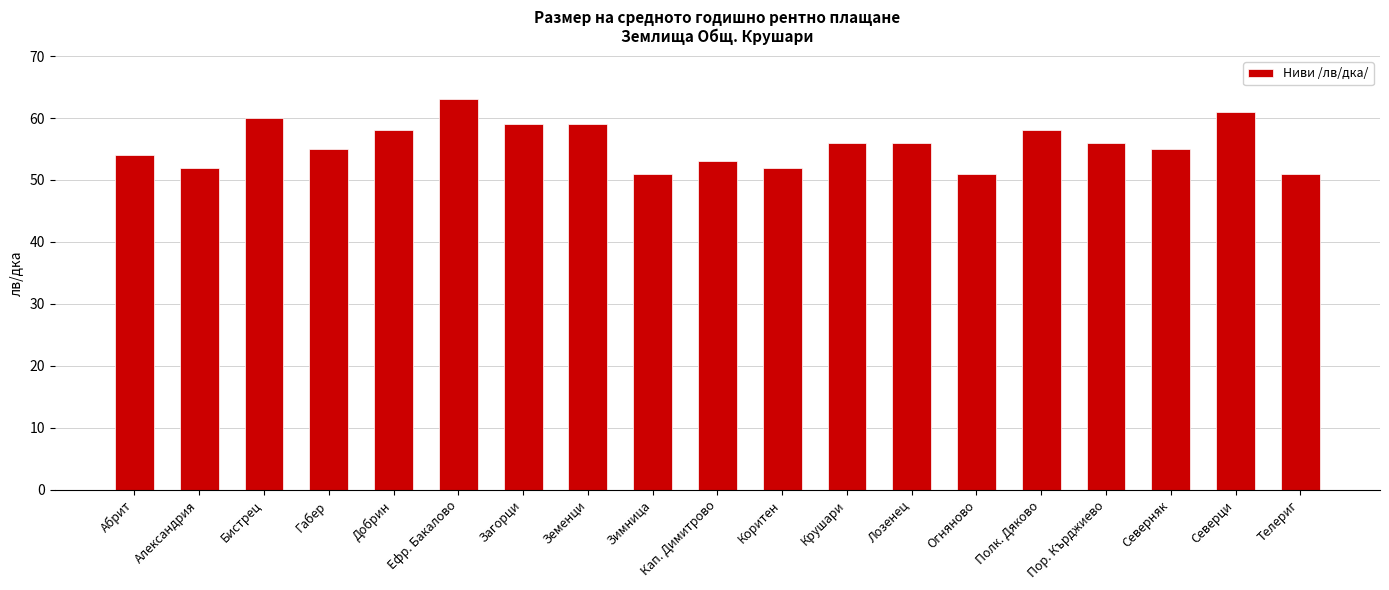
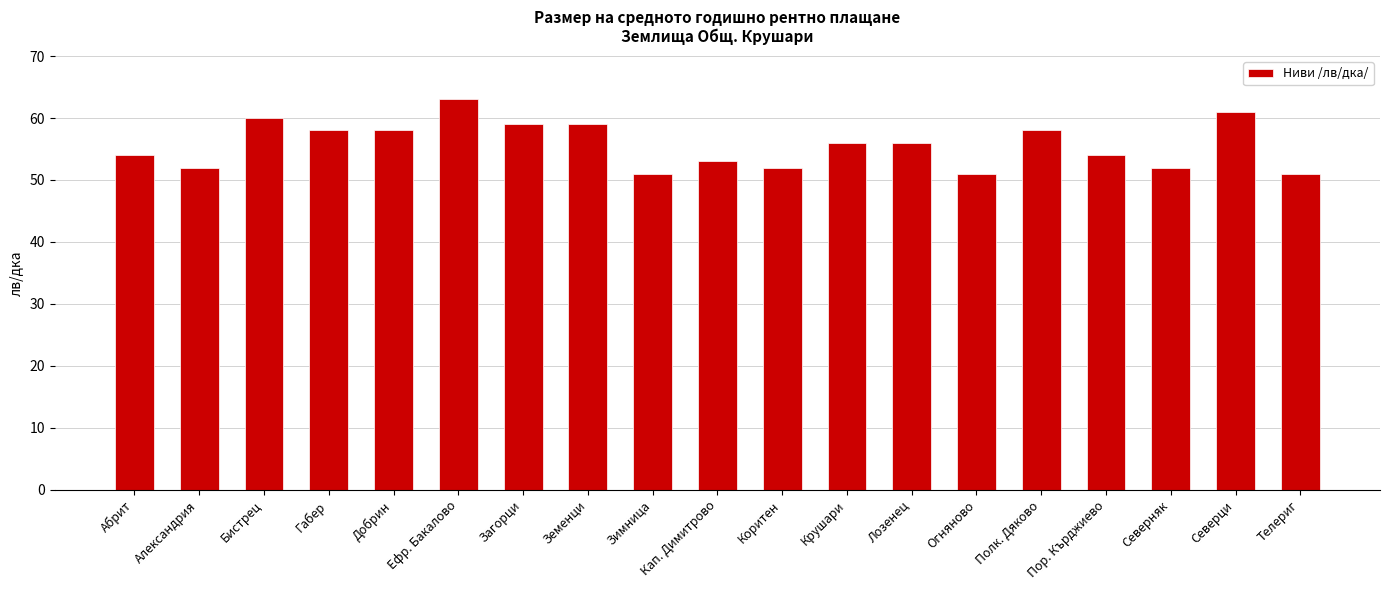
Габер: 55 -> 58
Пор. Кърджиево: 56 -> 54
Северняк: 55 -> 52
